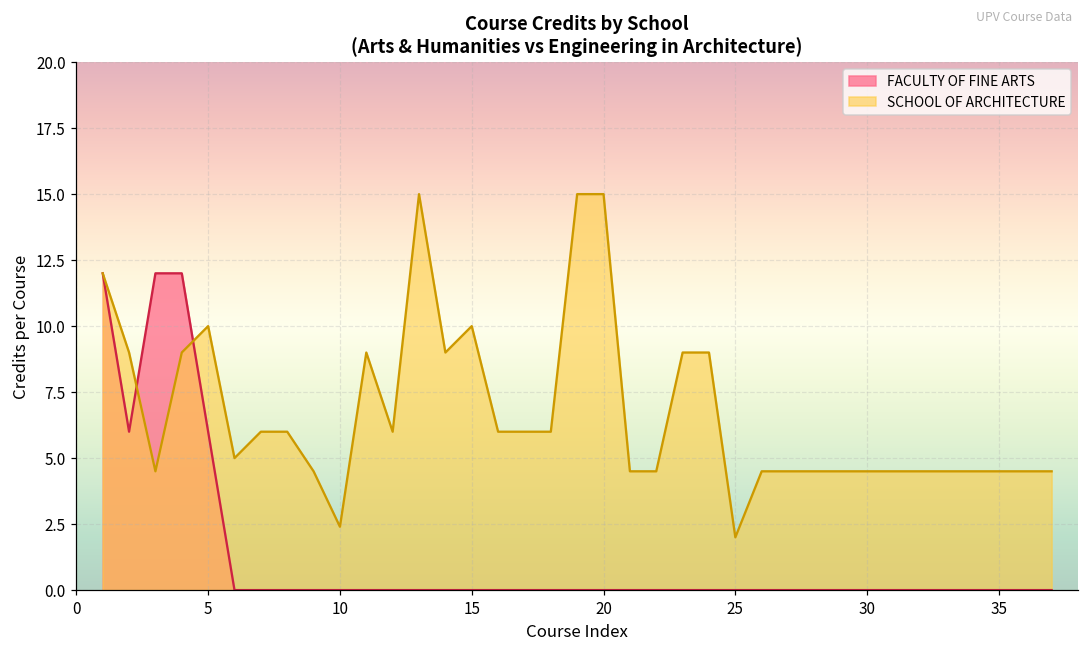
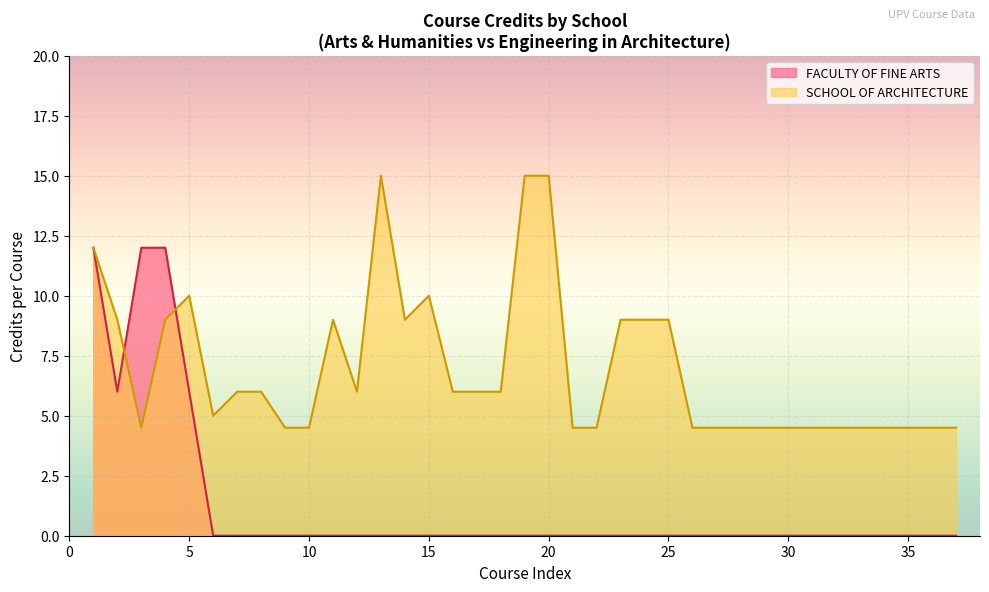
SCHOOL OF ARCHITECTURE, 10: 2.4 -> 4.5
SCHOOL OF ARCHITECTURE, 25: 2 -> 9
